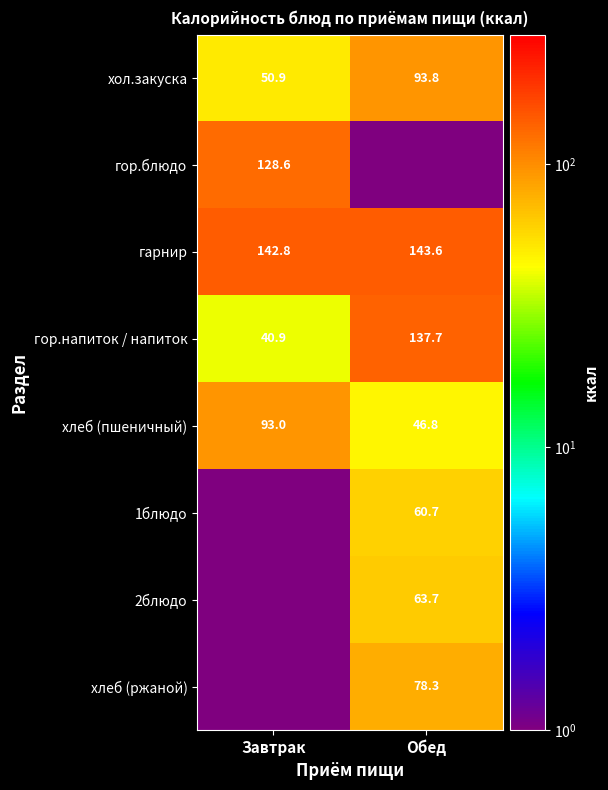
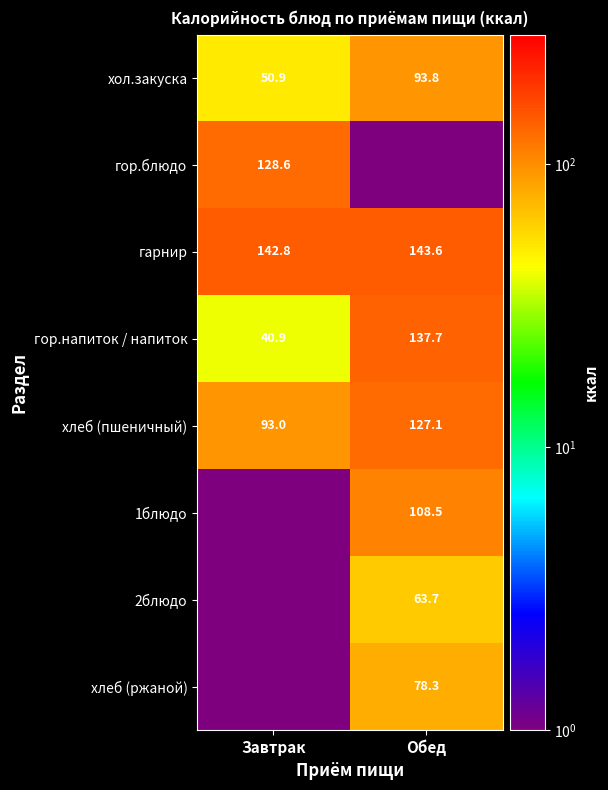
хлеб (пшеничный), Обед: 46.8 -> 127.1
1блюдо, Обед: 60.7 -> 108.5
